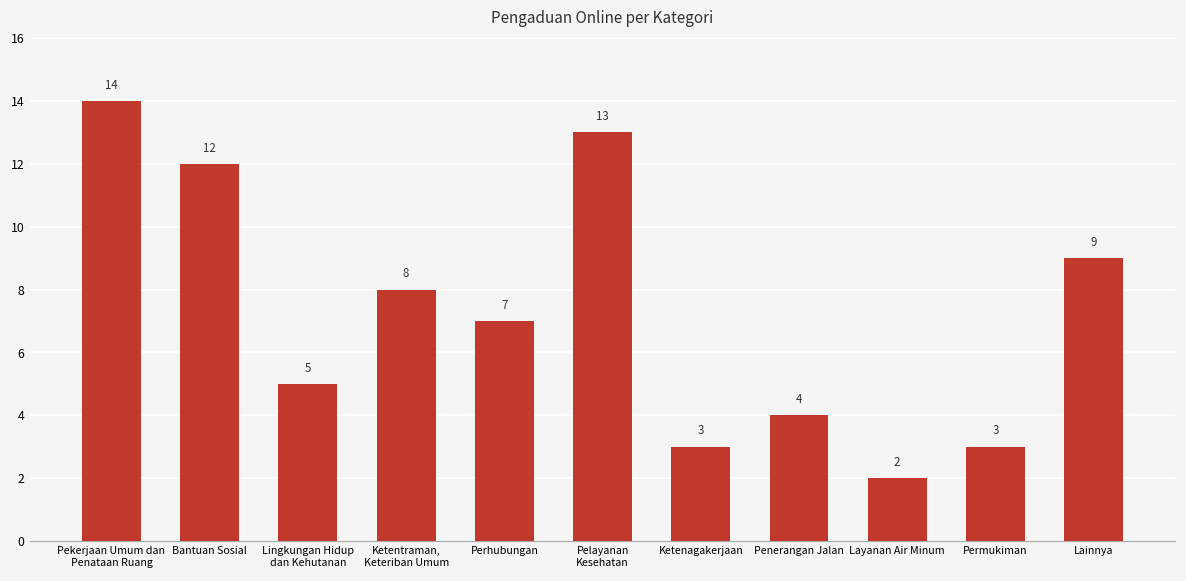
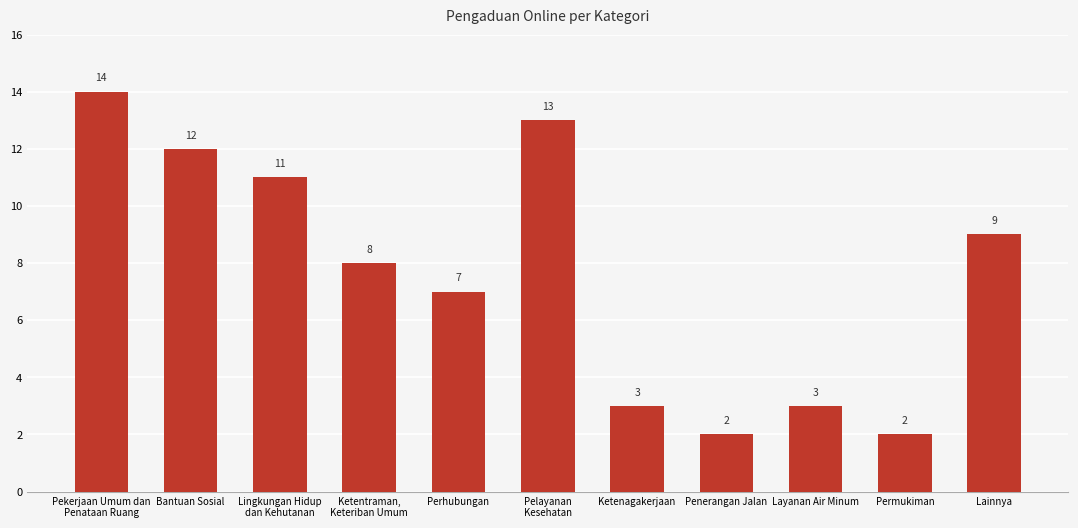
Lingkungan Hidup dan Kehutanan: 5 -> 11
Penerangan Jalan: 4 -> 2
Layanan Air Minum: 2 -> 3
Permukiman: 3 -> 2
